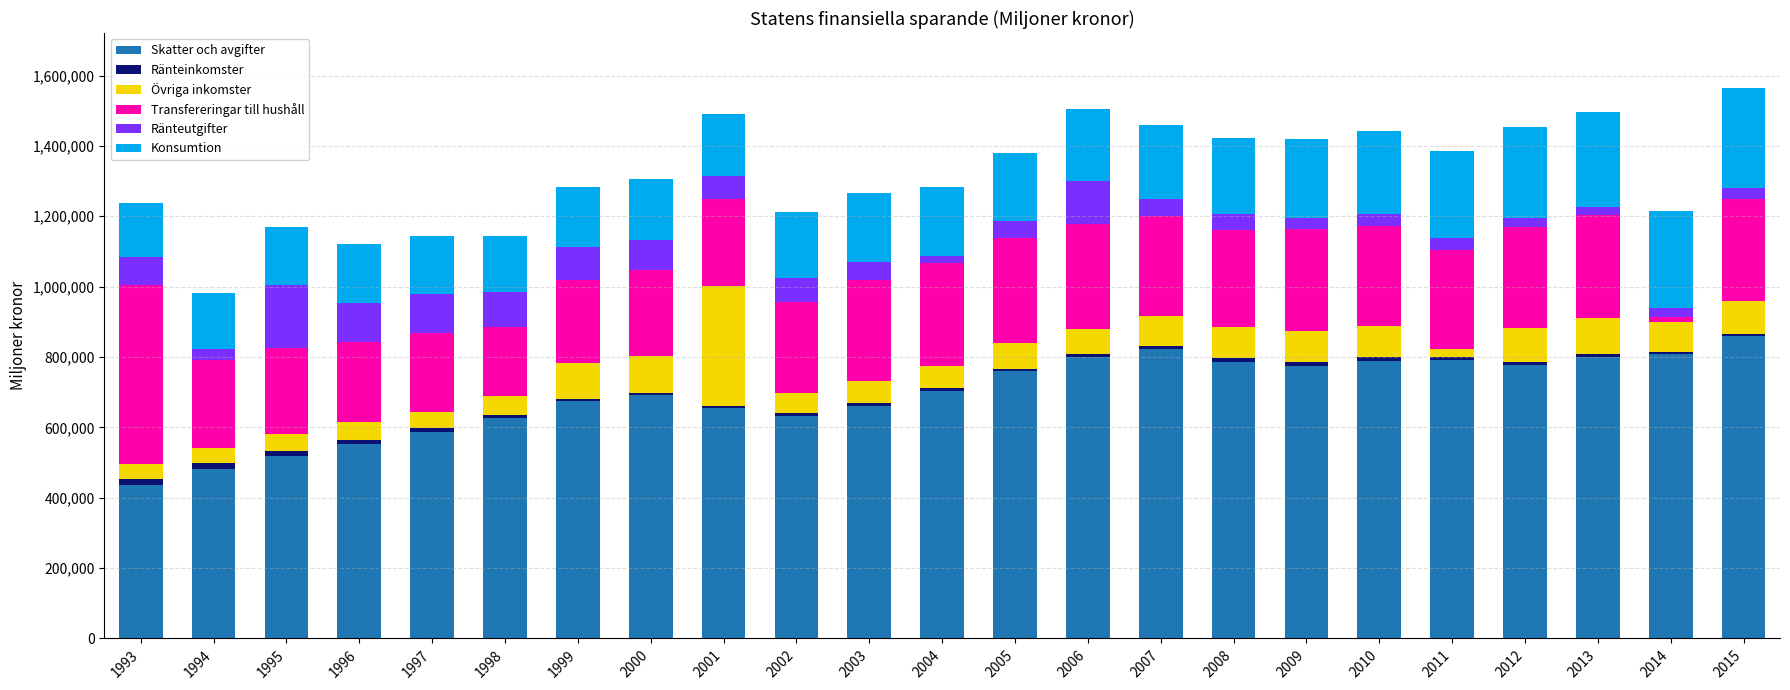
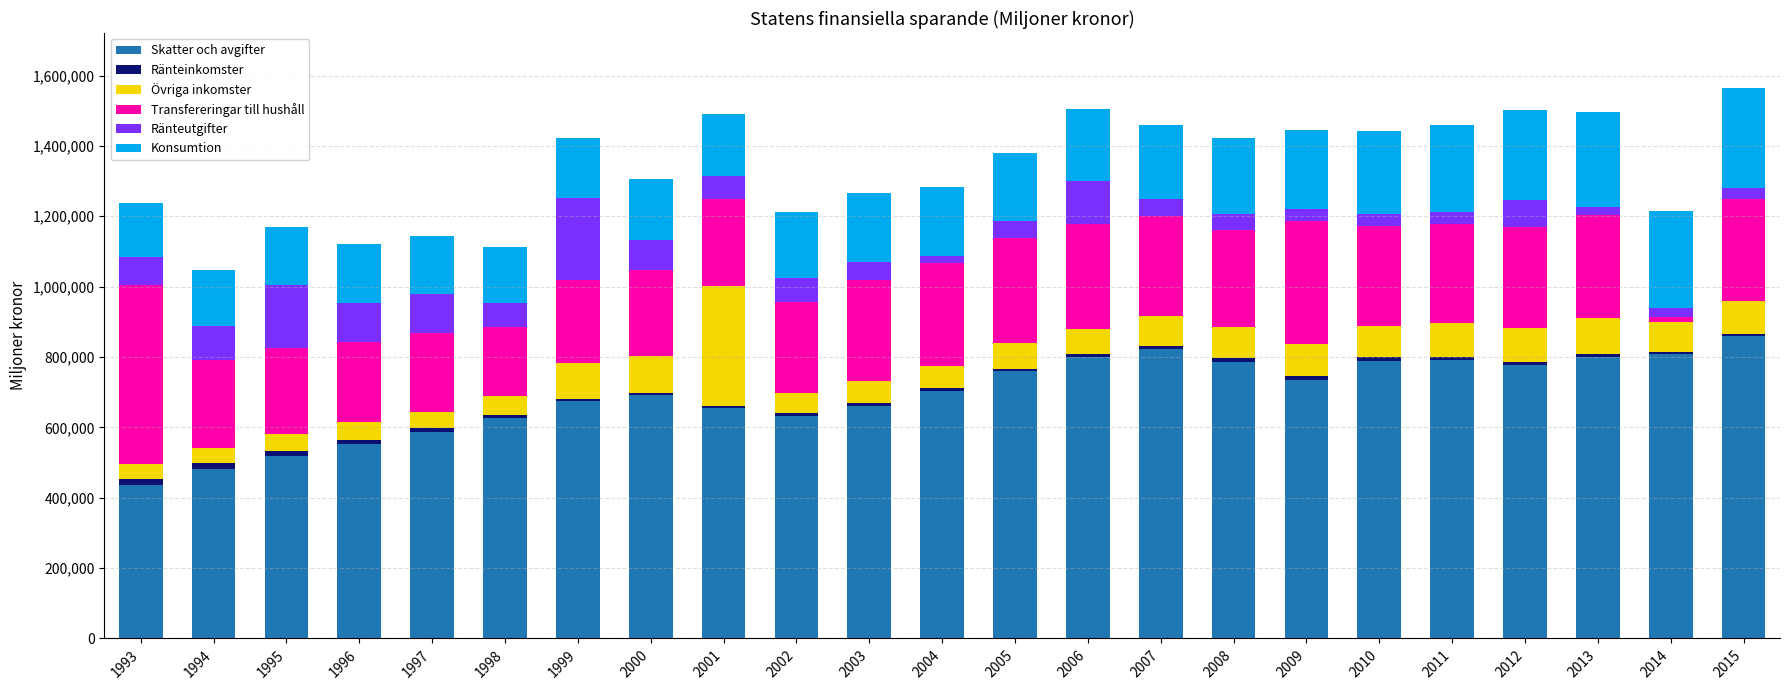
Ränteutgifter, 1994: 30,000 -> 100,000
Ränteutgifter, 1998: 100,000 -> 70,000
Ränteutgifter, 1999: 90,000 -> 230,000
Skatter och avgifter, 2009: 770,000 -> 740,000
Transfereringar till hushåll, 2009: 290,000 -> 350,000
Övriga inkomster, 2011: 20,000 -> 100,000
Ränteutgifter, 2012: 30,000 -> 70,000
